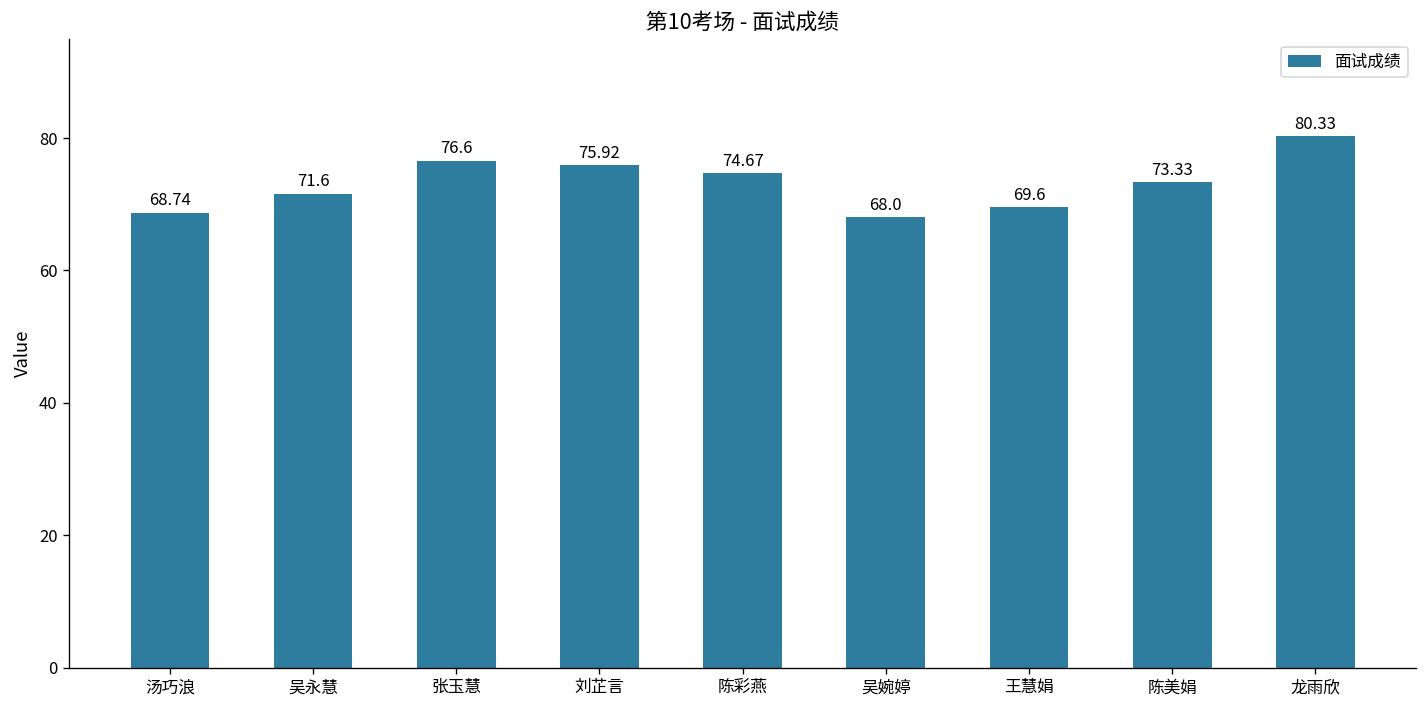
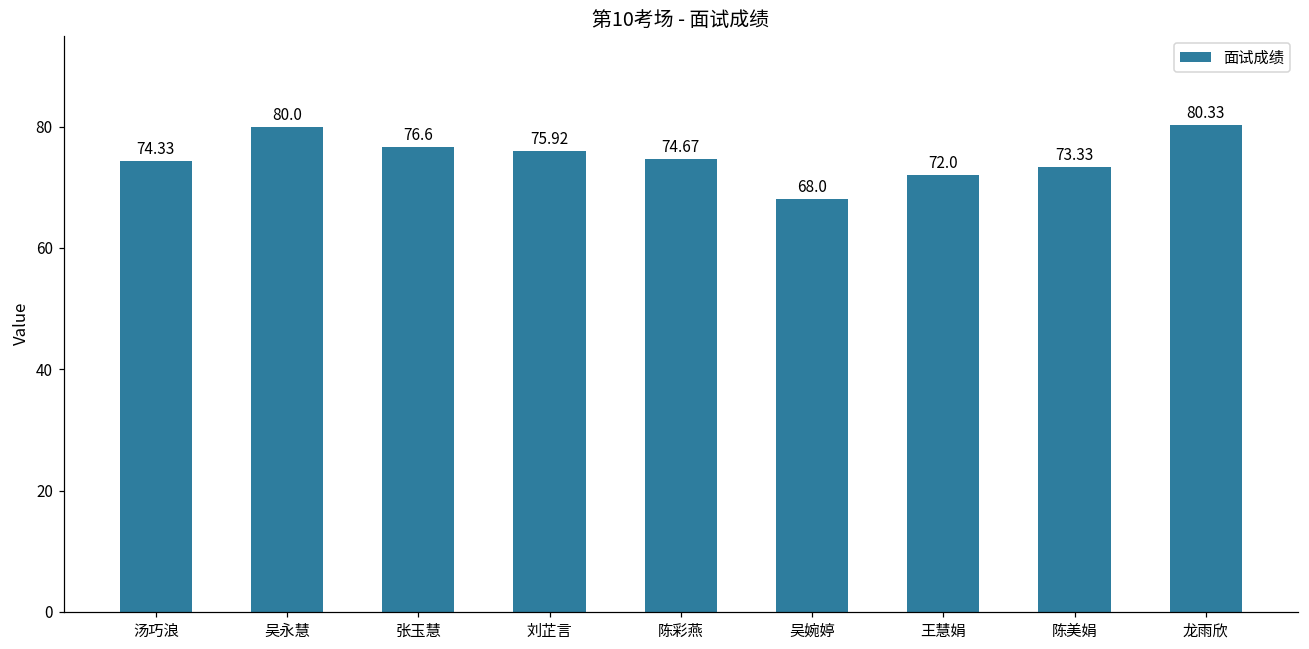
汤巧浪: 68.74 -> 74.33
吴永慧: 71.6 -> 80.0
王慧娟: 69.6 -> 72.0
